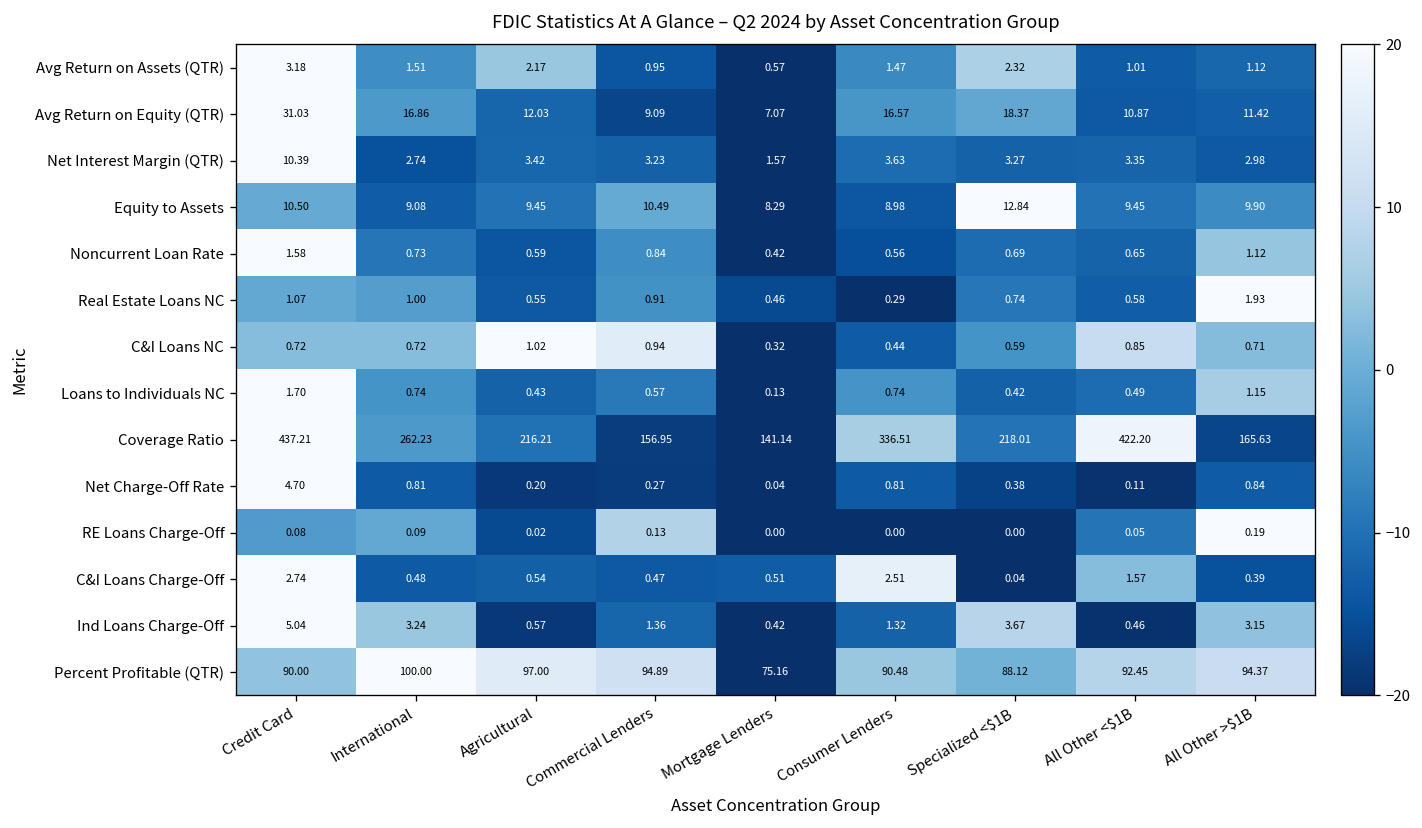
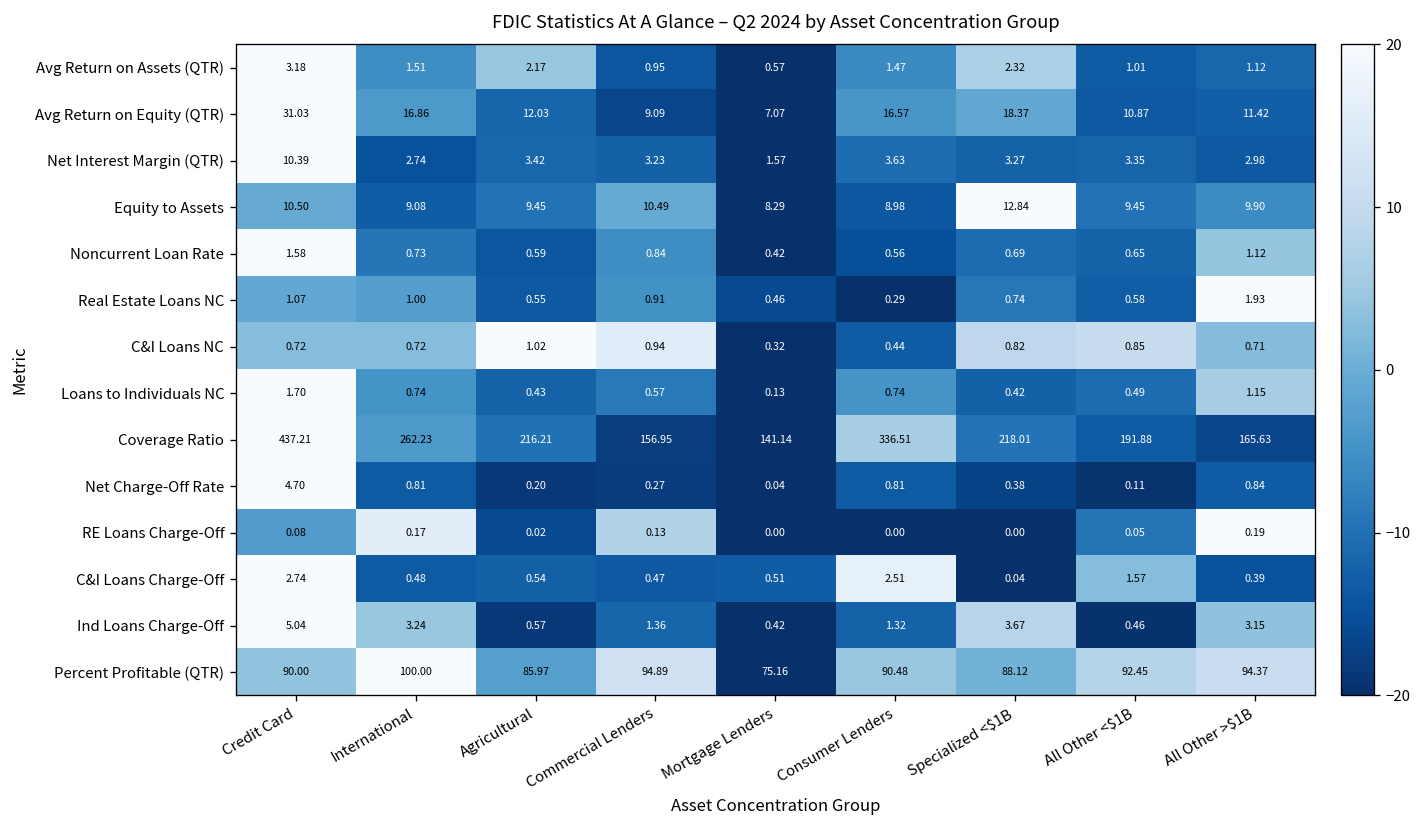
C&I Loans NC, Specialized <$1B: 0.59 -> 0.82
Coverage Ratio, All Other <$1B: 422.20 -> 191.88
RE Loans Charge-Off, International: 0.09 -> 0.17
Percent Profitable (QTR), Agricultural: 97.00 -> 85.97
